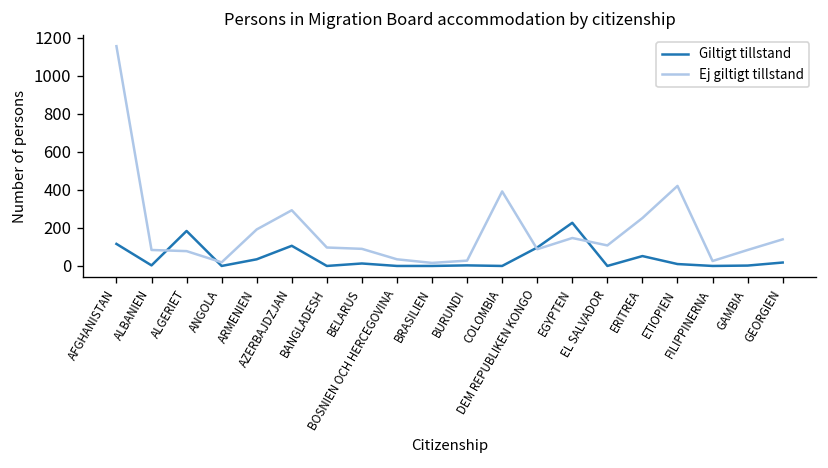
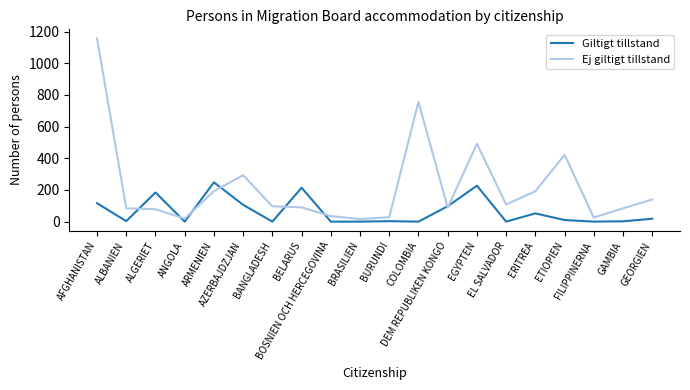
Giltigt tillstand, ARMENIEN: 40 -> 250
Giltigt tillstand, BELARUS: 10 -> 210
Ej giltigt tillstand, COLOMBIA: 390 -> 760
Ej giltigt tillstand, EGYPTEN: 150 -> 490
Ej giltigt tillstand, ERITREA: 250 -> 190
